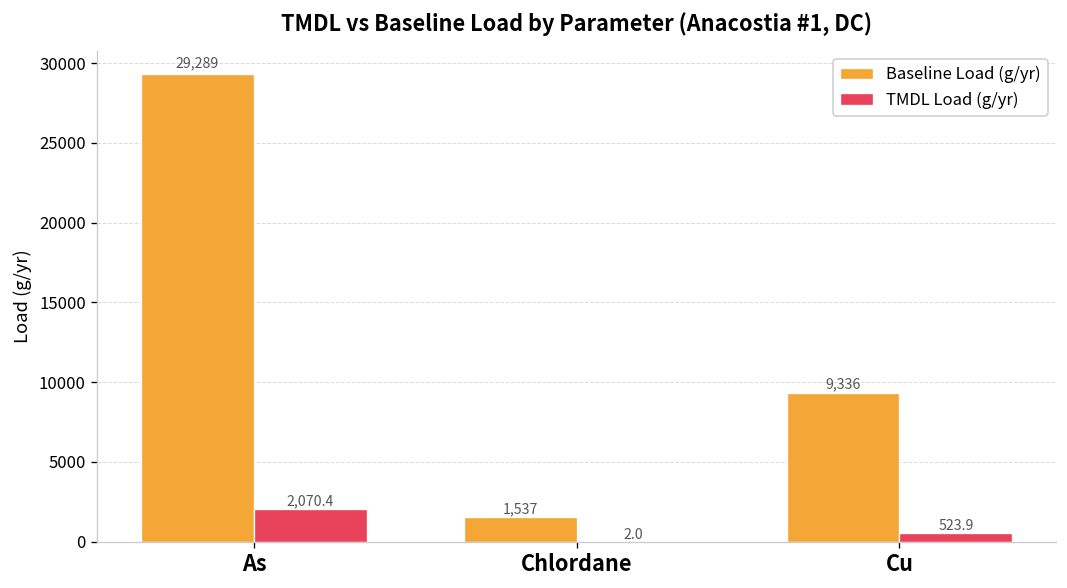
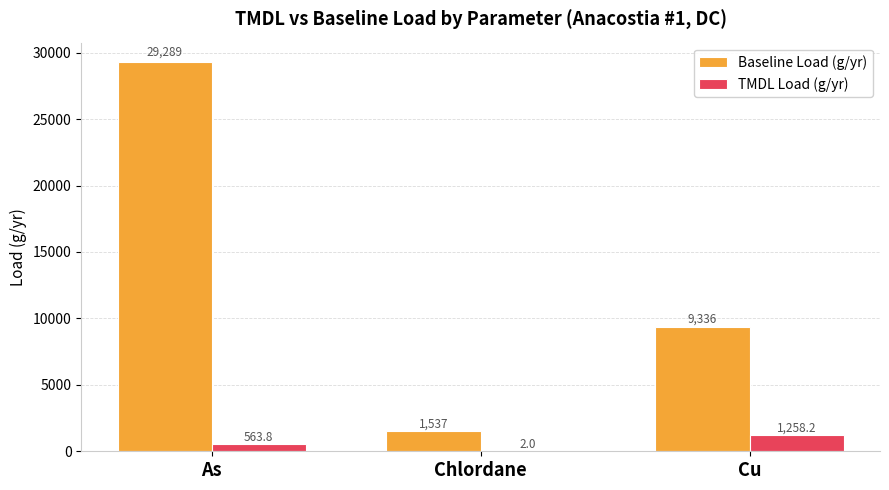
TMDL Load (g/yr), As: 2,070.4 -> 563.8
TMDL Load (g/yr), Cu: 523.9 -> 1,258.2
